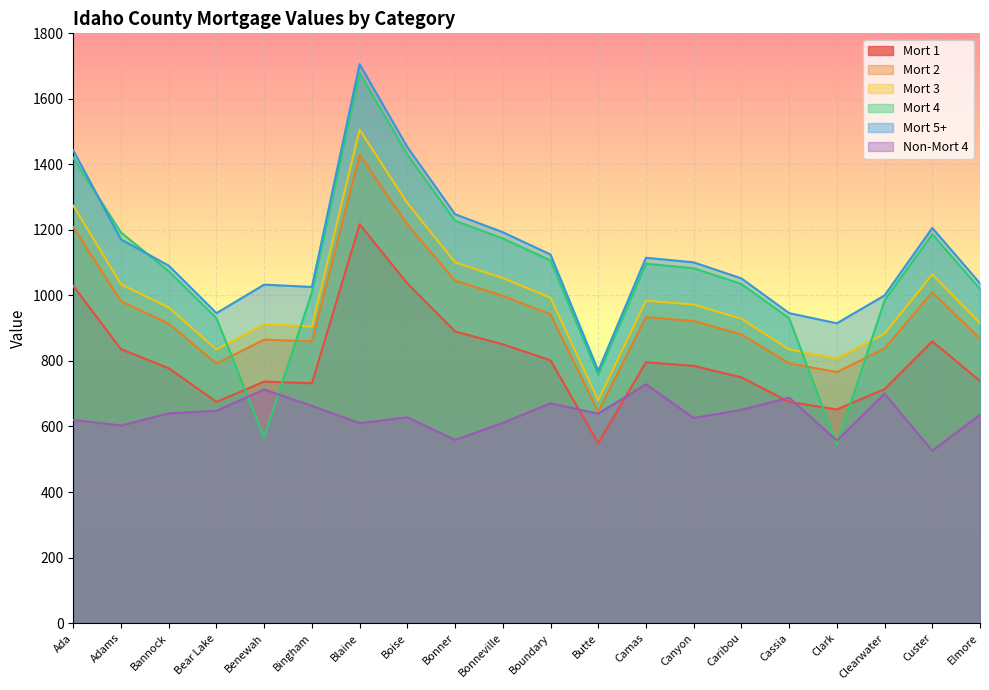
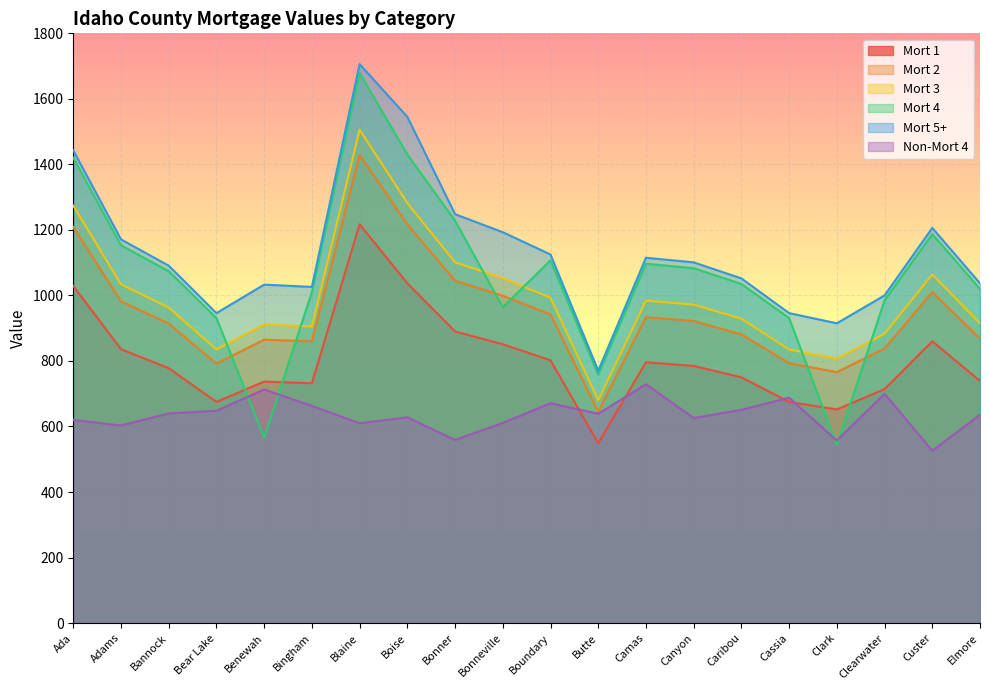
Mort 4, Adams: 1190 -> 1150
Mort 5+, Boise: 1450 -> 1550
Mort 4, Bonneville: 1170 -> 960
